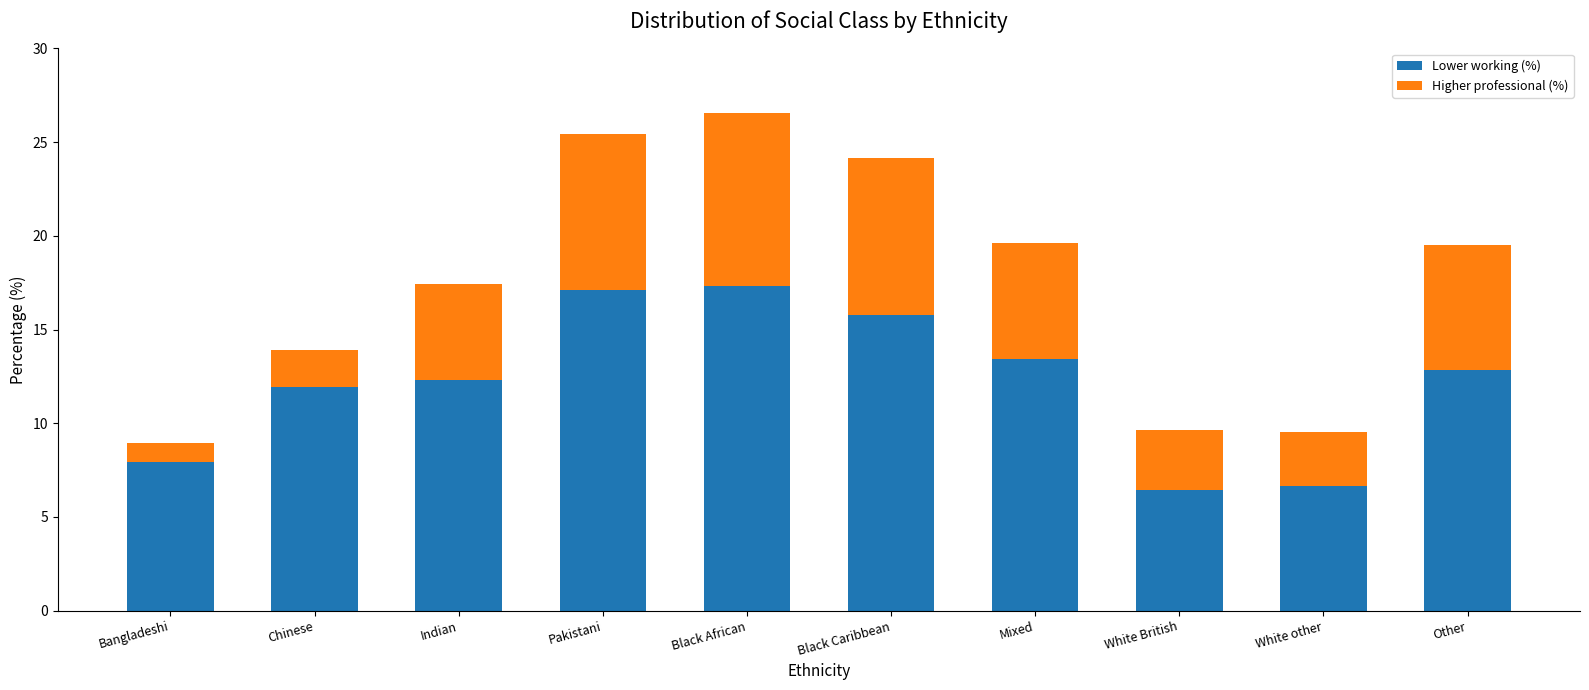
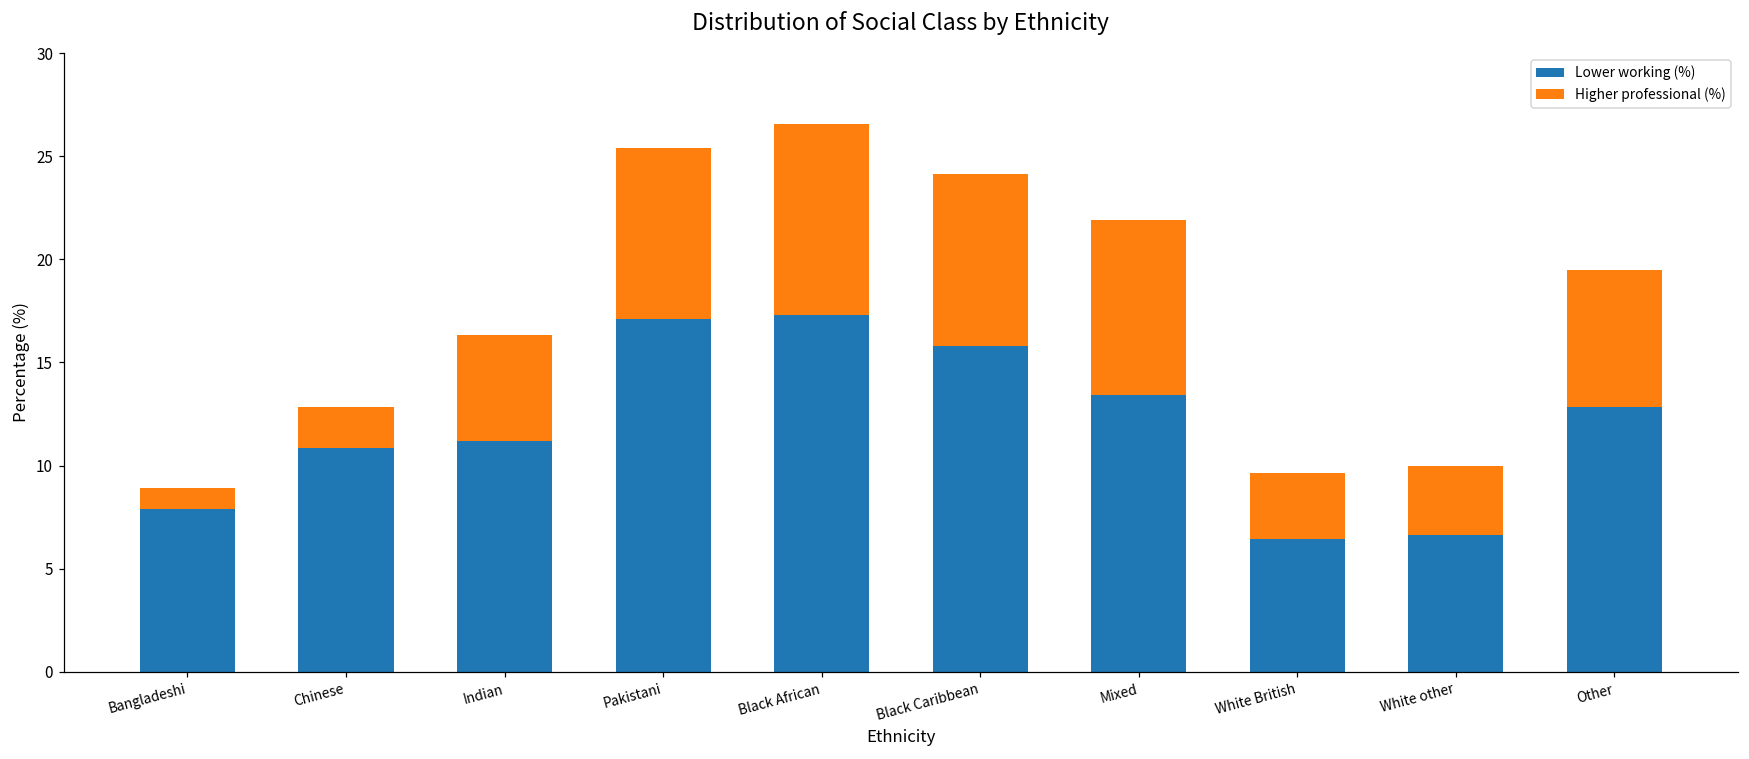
Lower working (%), Chinese: 11.9 -> 10.8
Lower working (%), Indian: 12.3 -> 11.2
Higher professional (%), Mixed: 6.2 -> 8.5
Higher professional (%), White other: 2.9 -> 3.3
